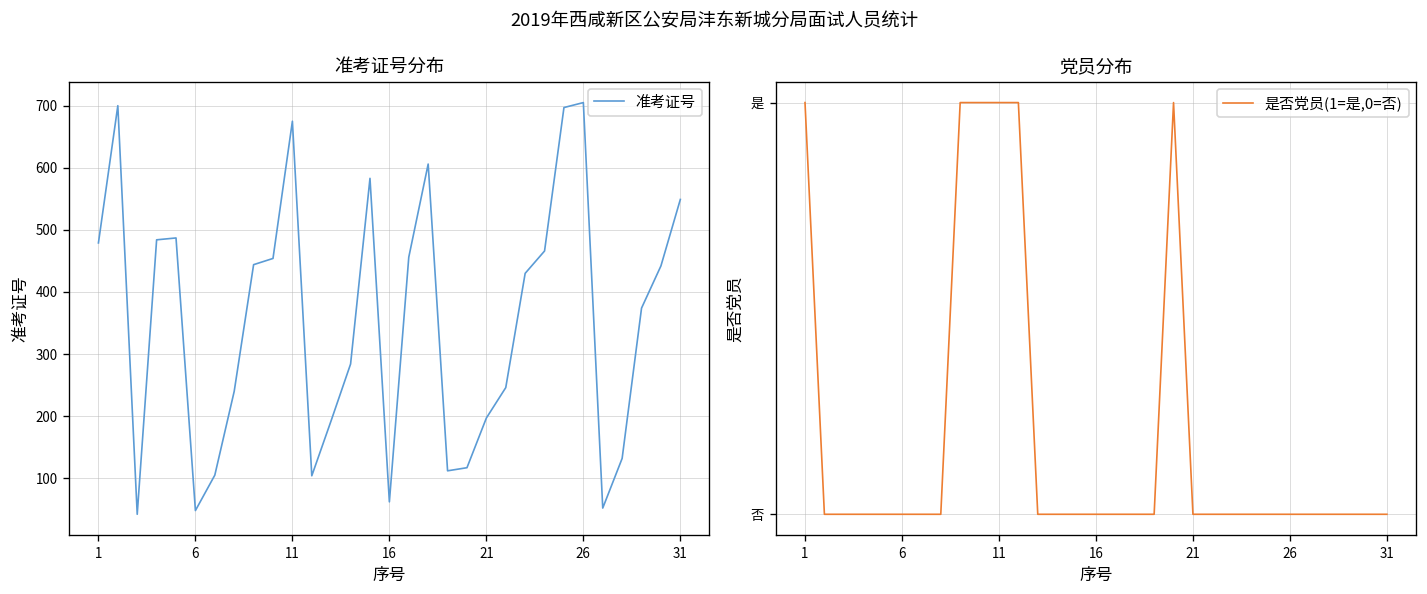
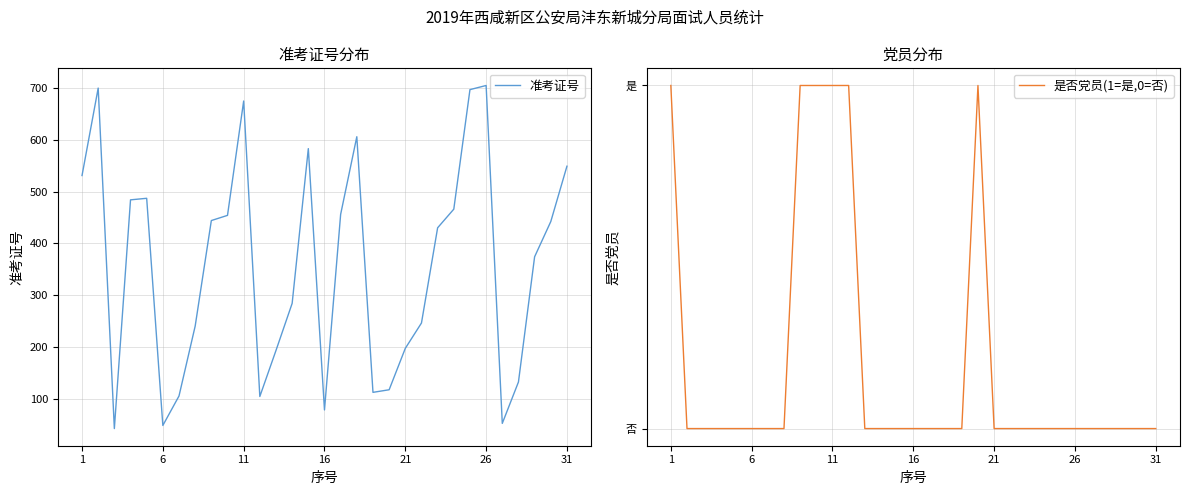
准考证号分布, 1: 480 -> 530
准考证号分布, 16: 60 -> 80
